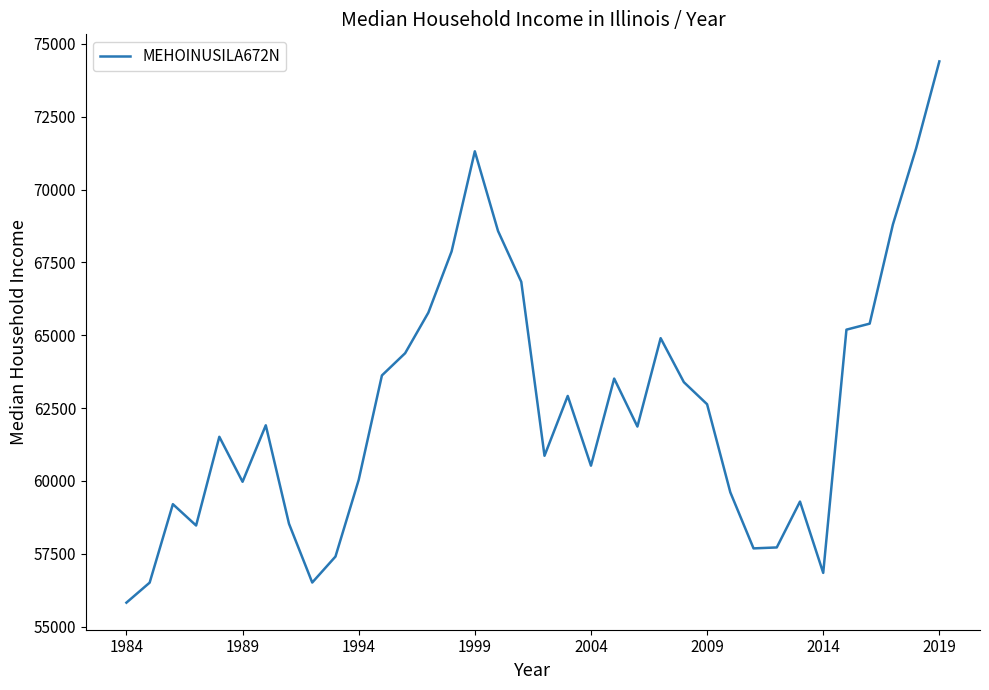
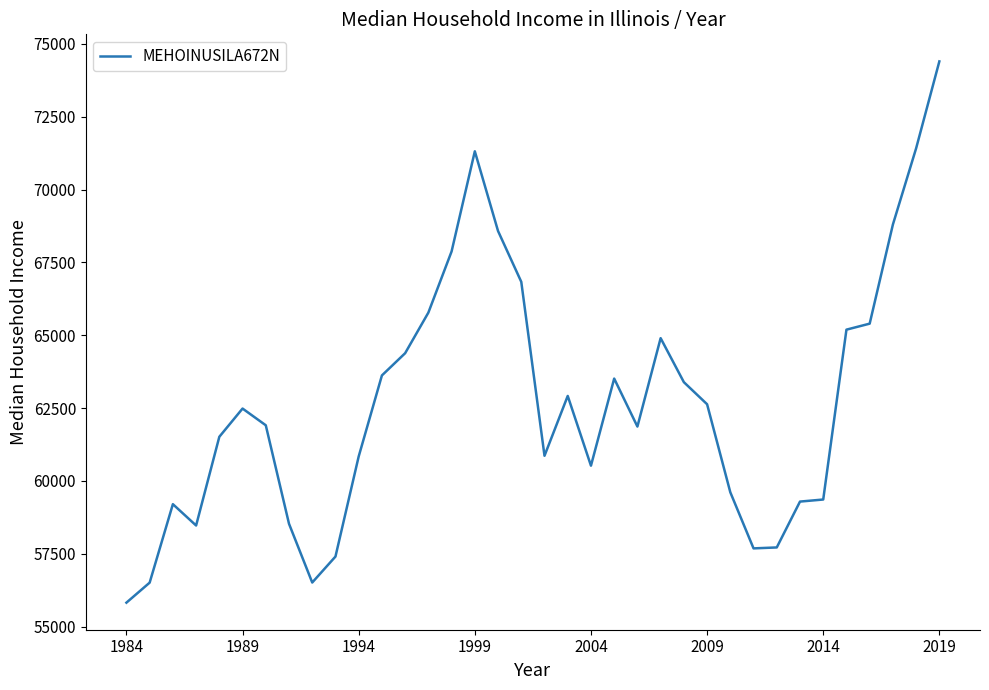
1989: 60000 -> 62500
1994: 60000 -> 60800
2014: 56800 -> 59400
